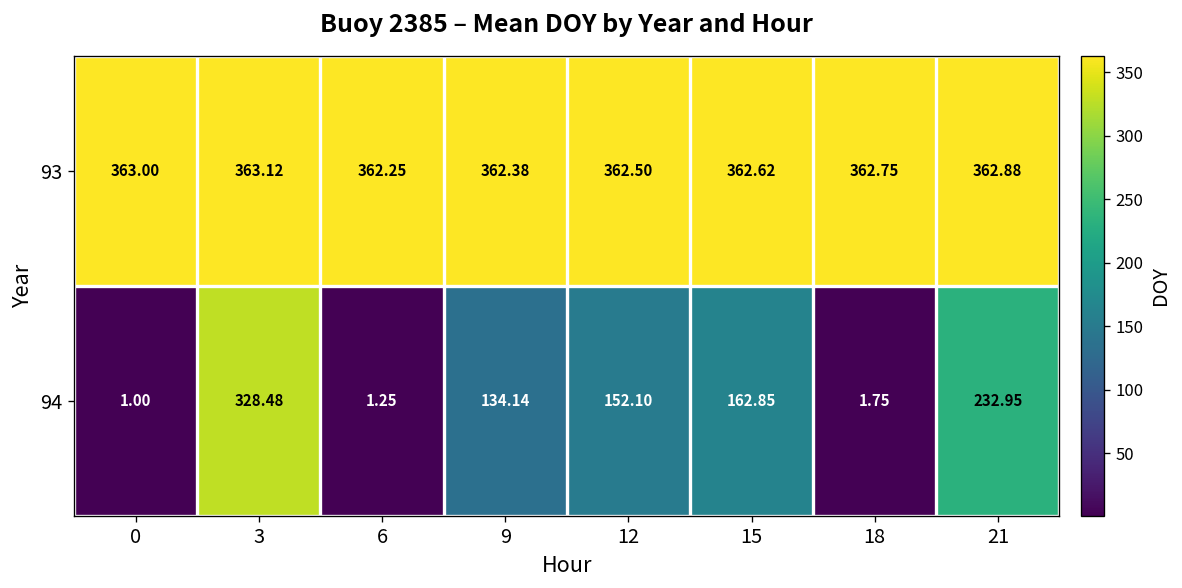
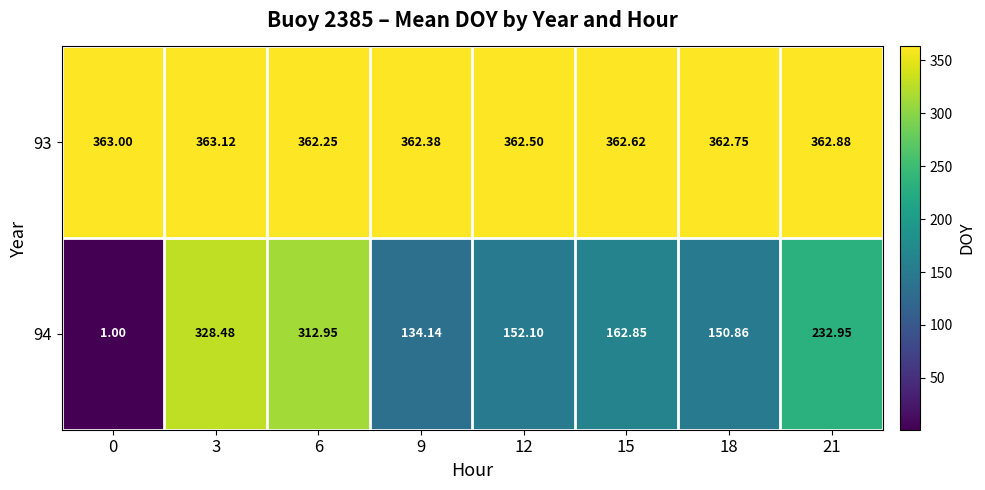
94, 6: 1.25 -> 312.95
94, 18: 1.75 -> 150.86
